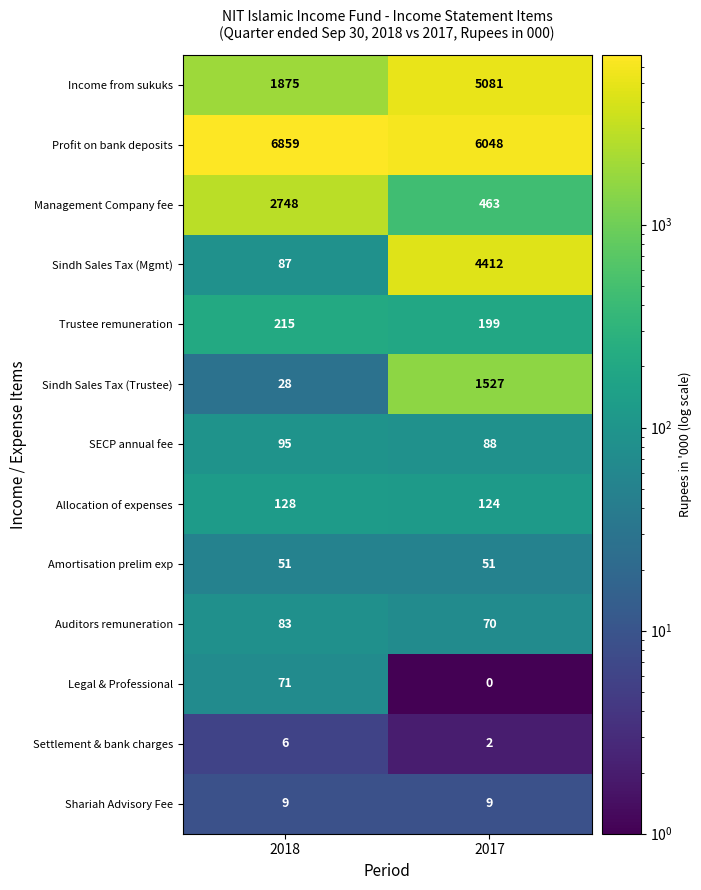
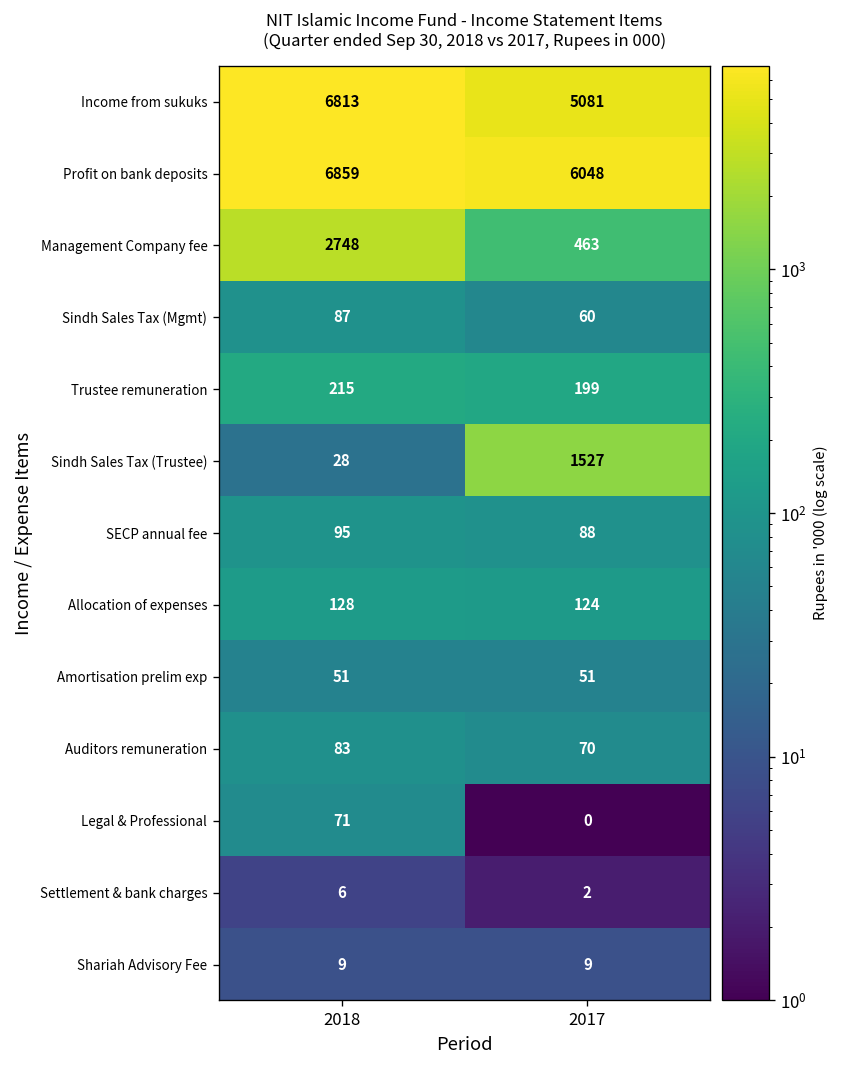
Income from sukuks, 2018: 1875 -> 6813
Sindh Sales Tax (Mgmt), 2017: 4412 -> 60
